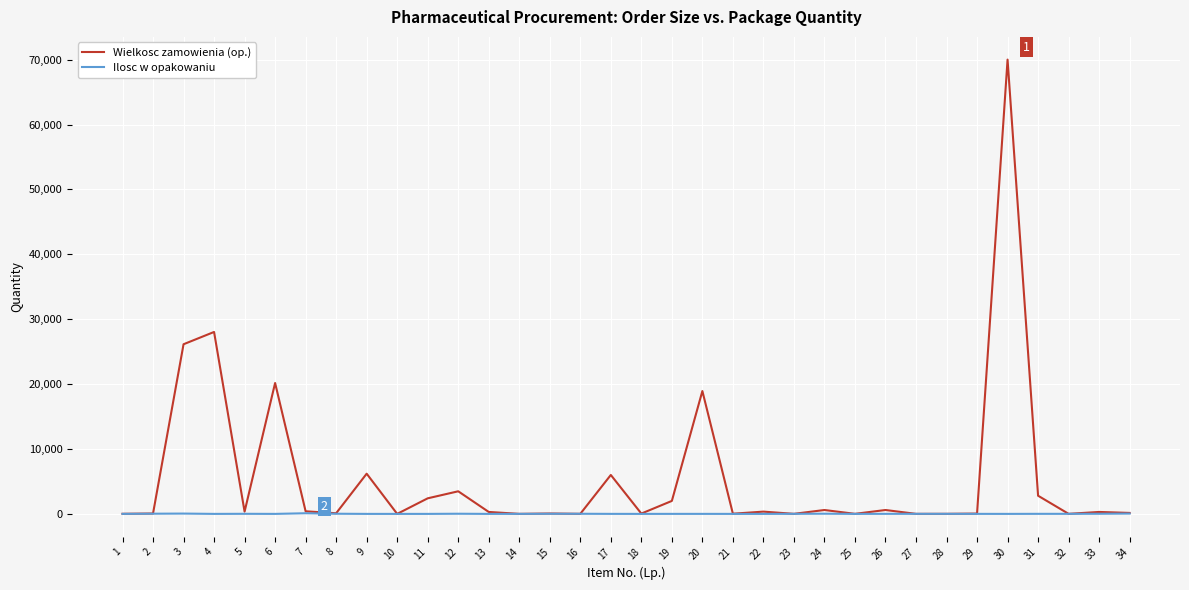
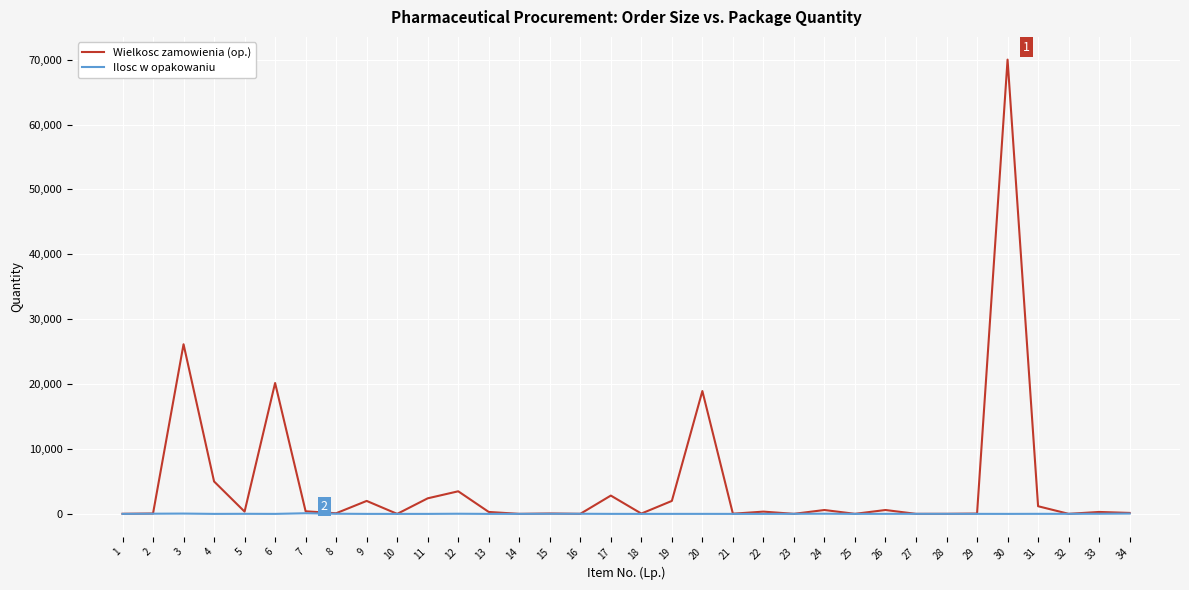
Wielkosc zamowienia (op.), 4: 28,000 -> 5,000
Wielkosc zamowienia (op.), 9: 6,000 -> 2,000
Wielkosc zamowienia (op.), 17: 6,000 -> 3,000
Wielkosc zamowienia (op.), 31: 3,000 -> 1,000
